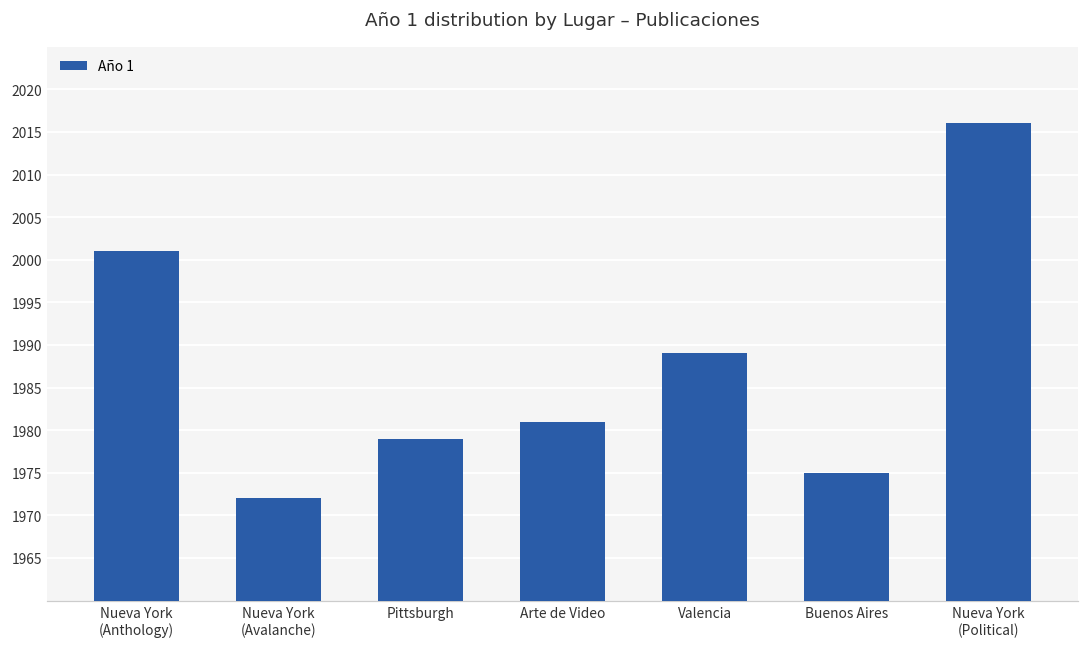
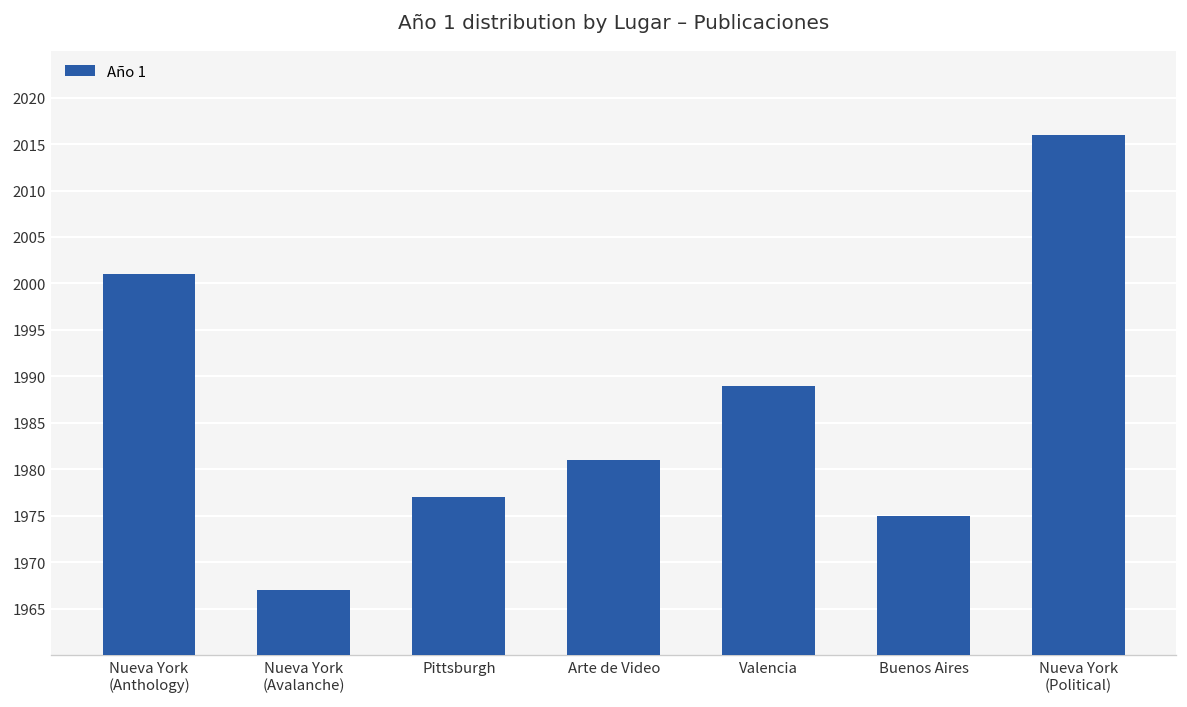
Nueva York (Avalanche): 1972 -> 1967
Pittsburgh: 1979 -> 1977
